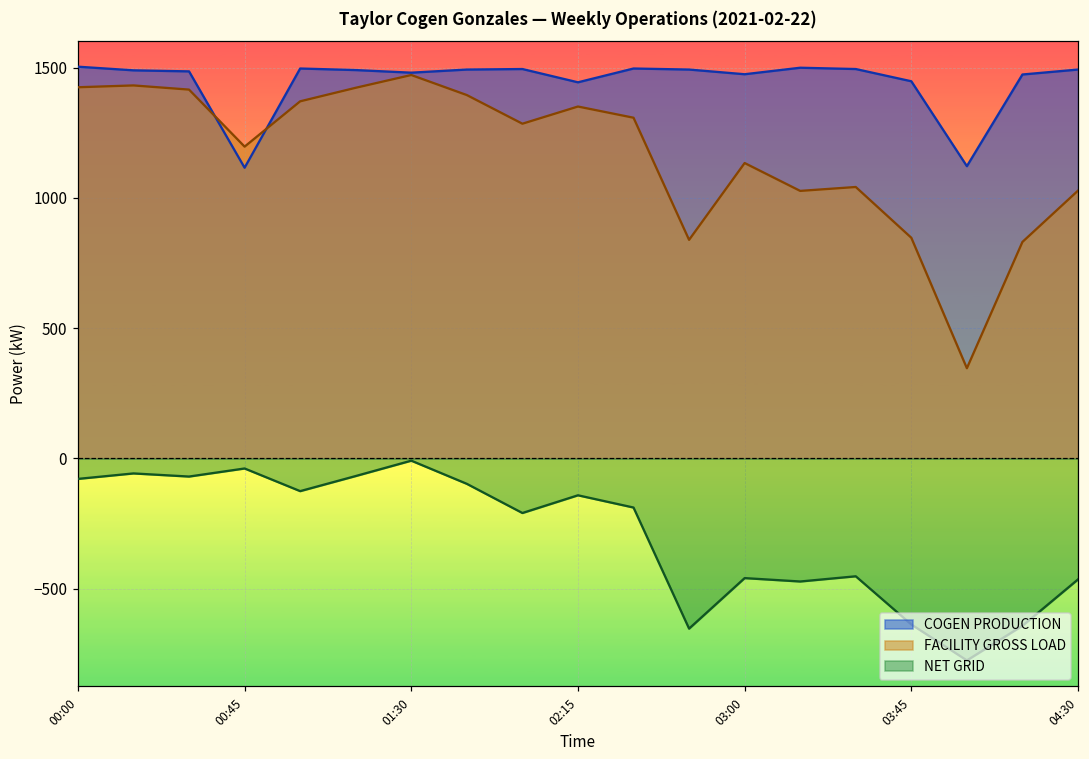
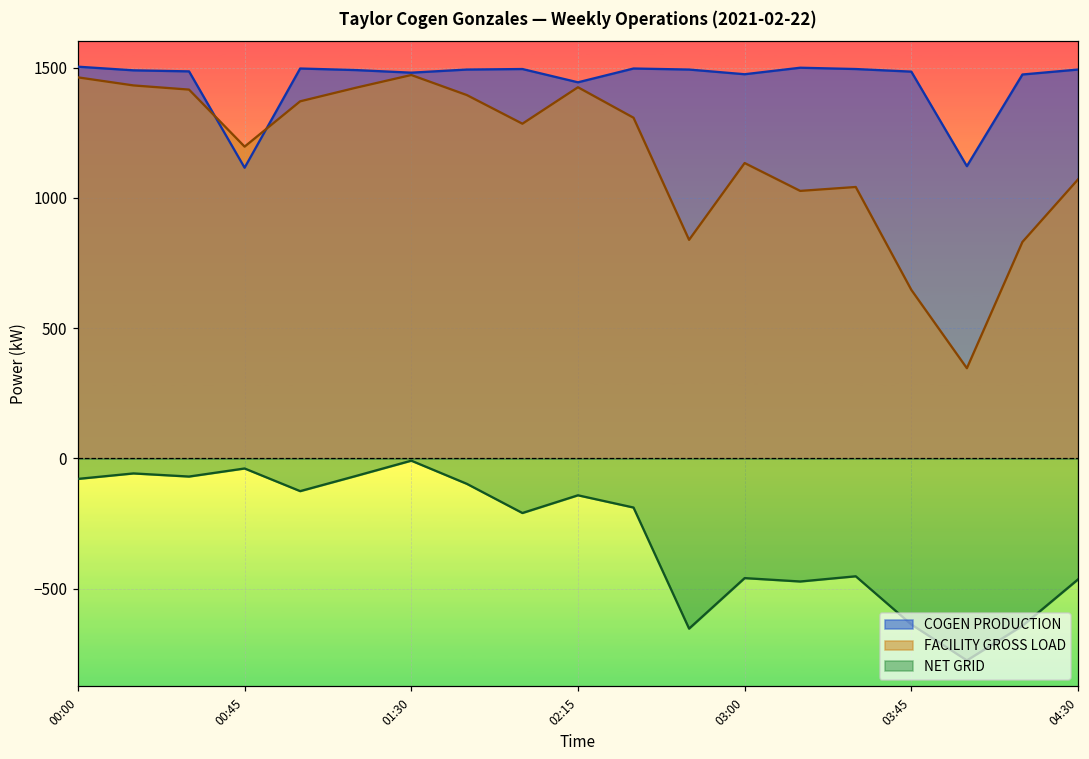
FACILITY GROSS LOAD, 00:00: 1430 -> 1460
FACILITY GROSS LOAD, 02:15: 1350 -> 1430
COGEN PRODUCTION, 03:45: 1450 -> 1490
FACILITY GROSS LOAD, 03:45: 850 -> 650
FACILITY GROSS LOAD, 04:30: 1030 -> 1070
